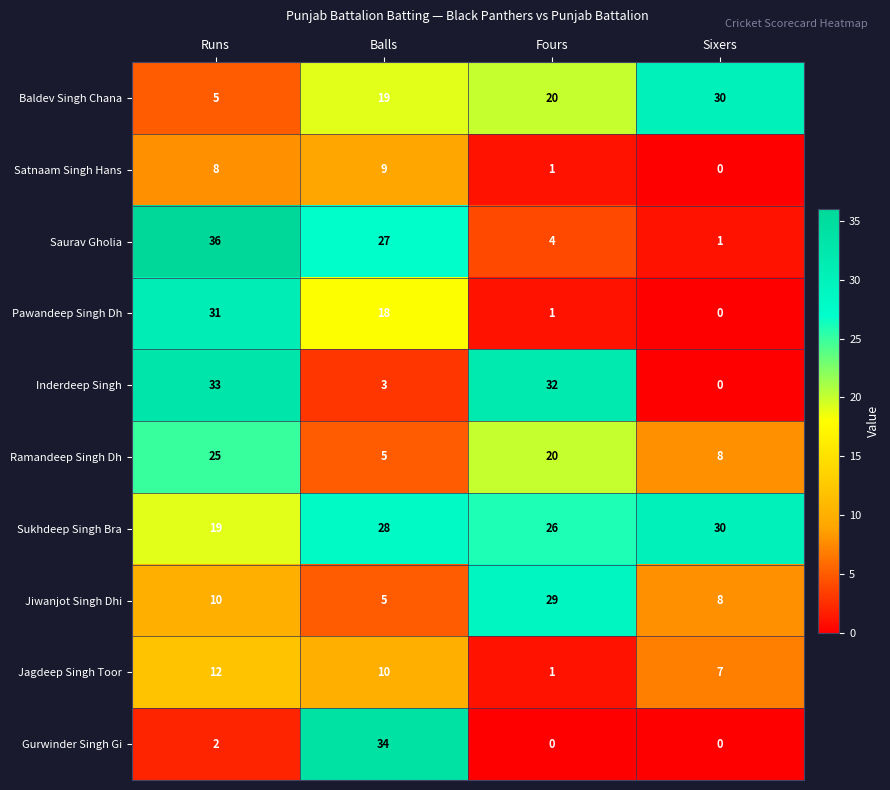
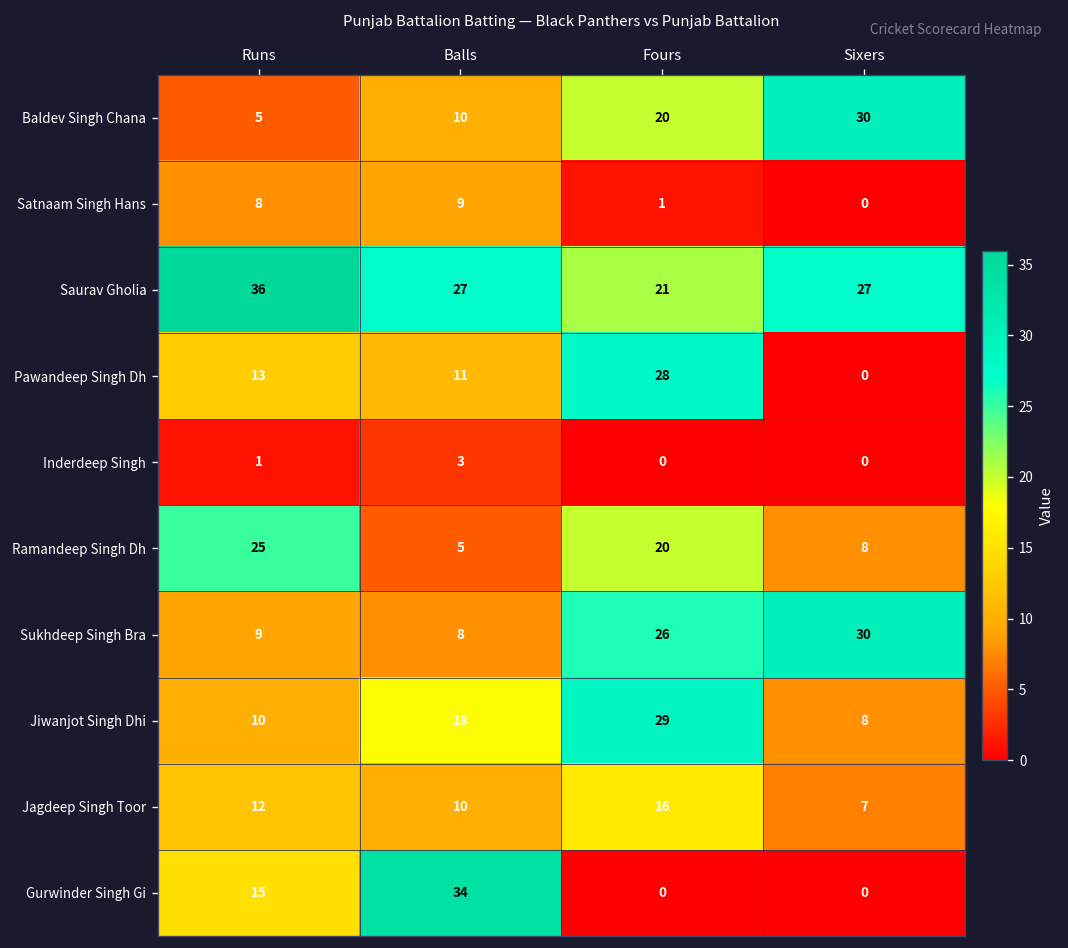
Baldev Singh Chana, Balls: 19 -> 10
Saurav Gholia, Fours: 4 -> 21
Saurav Gholia, Sixers: 1 -> 27
Pawandeep Singh Dh, Runs: 31 -> 13
Pawandeep Singh Dh, Balls: 18 -> 11
Pawandeep Singh Dh, Fours: 1 -> 28
Inderdeep Singh, Runs: 33 -> 1
Inderdeep Singh, Fours: 32 -> 0
Sukhdeep Singh Bra, Runs: 19 -> 9
Sukhdeep Singh Bra, Balls: 28 -> 8
Jiwanjot Singh Dhi, Balls: 5 -> 18
Jagdeep Singh Toor, Fours: 1 -> 16
Gurwinder Singh Gi, Runs: 2 -> 15
